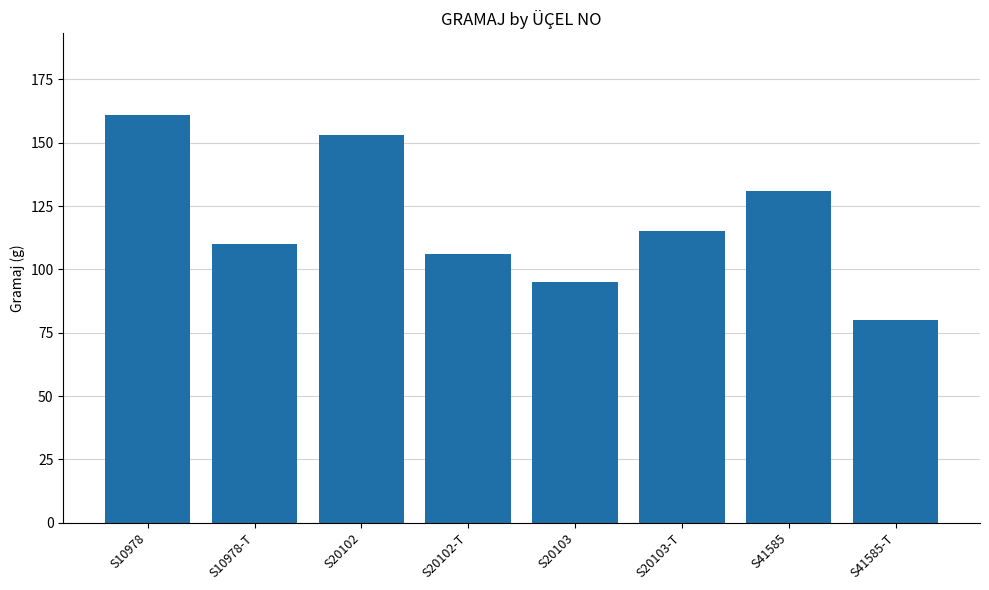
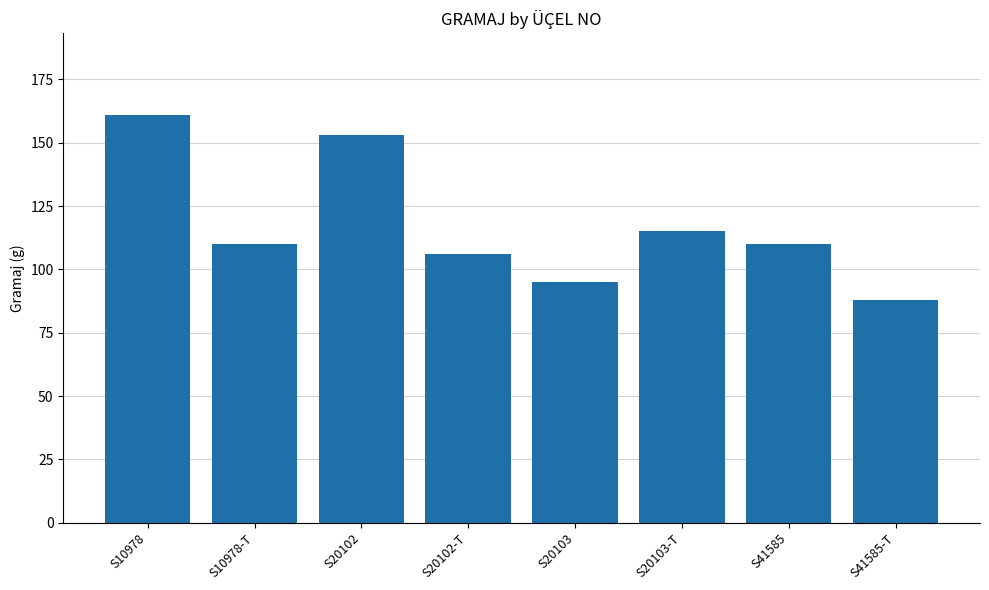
S41585: 131 -> 110
S41585-T: 80 -> 88
